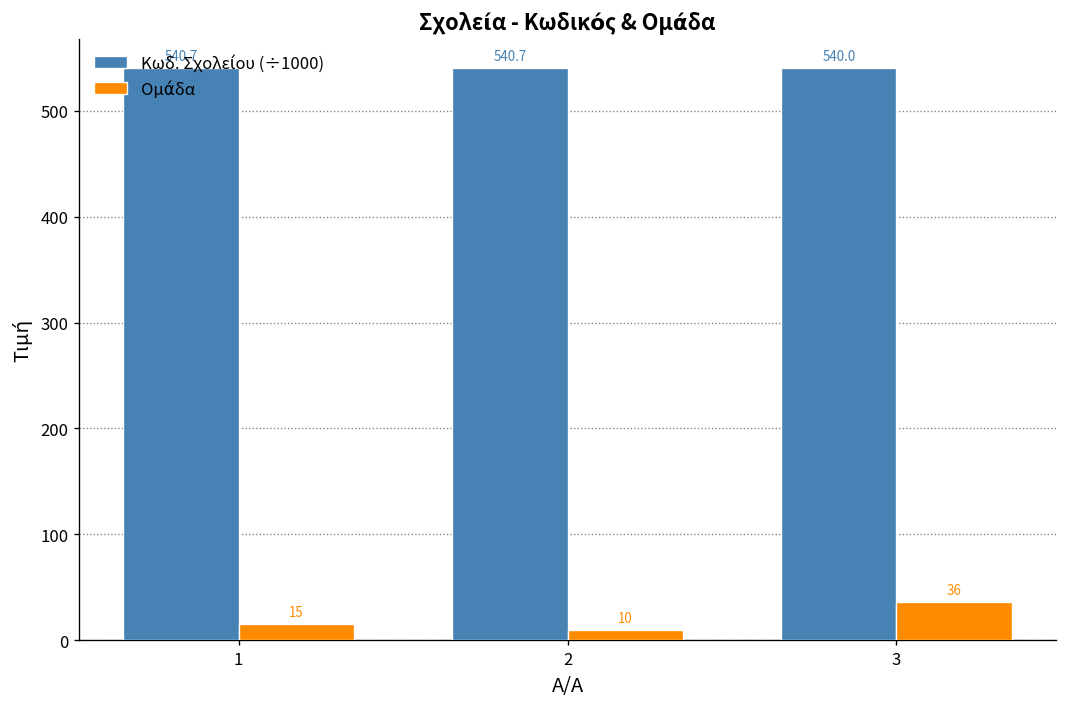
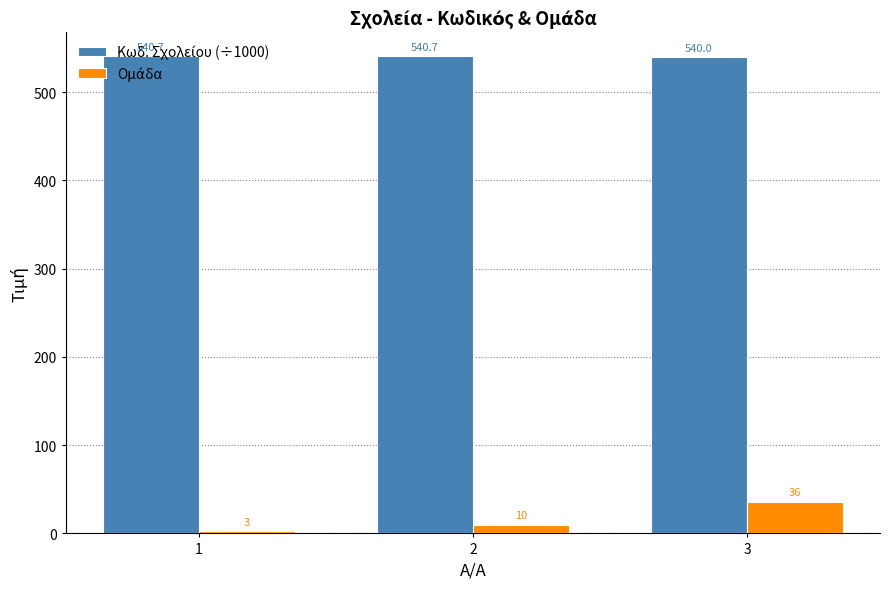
Ομάδα, 1: 15 -> 3
